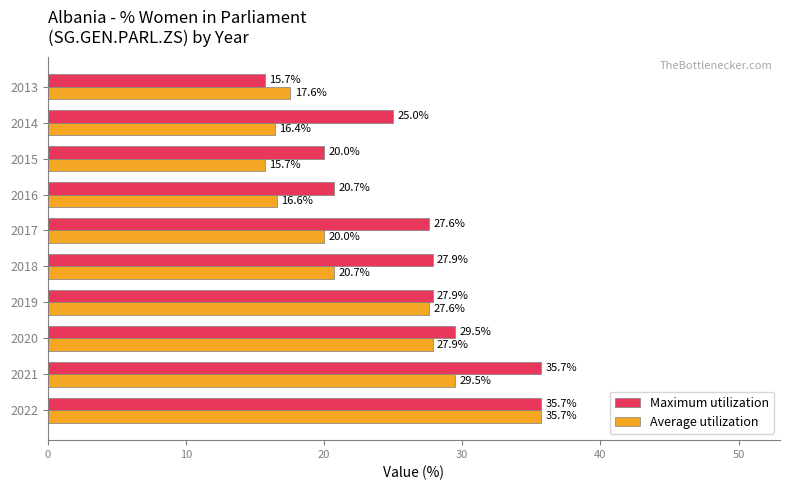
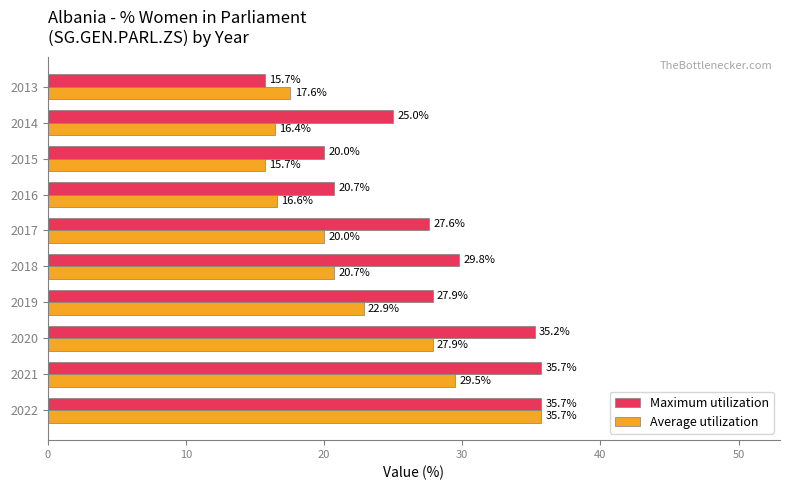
Maximum utilization, 2018: 27.9% -> 29.8%
Average utilization, 2019: 27.6% -> 22.9%
Maximum utilization, 2020: 29.5% -> 35.2%
